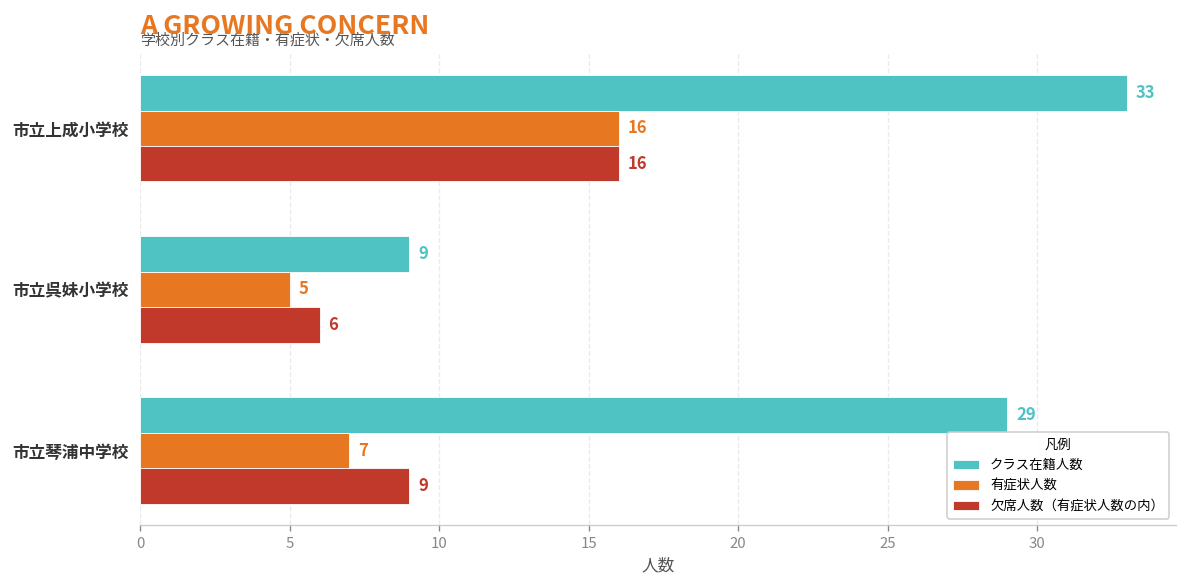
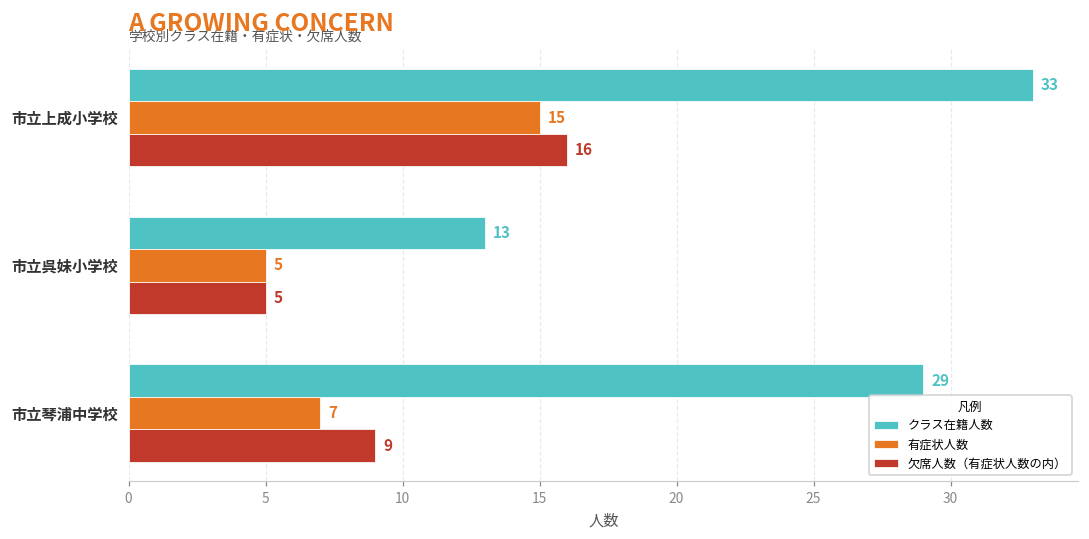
有症状人数, 市立上成小学校: 16 -> 15
クラス在籍人数, 市立呉妹小学校: 9 -> 13
欠席人数（有症状人数の内）, 市立呉妹小学校: 6 -> 5
